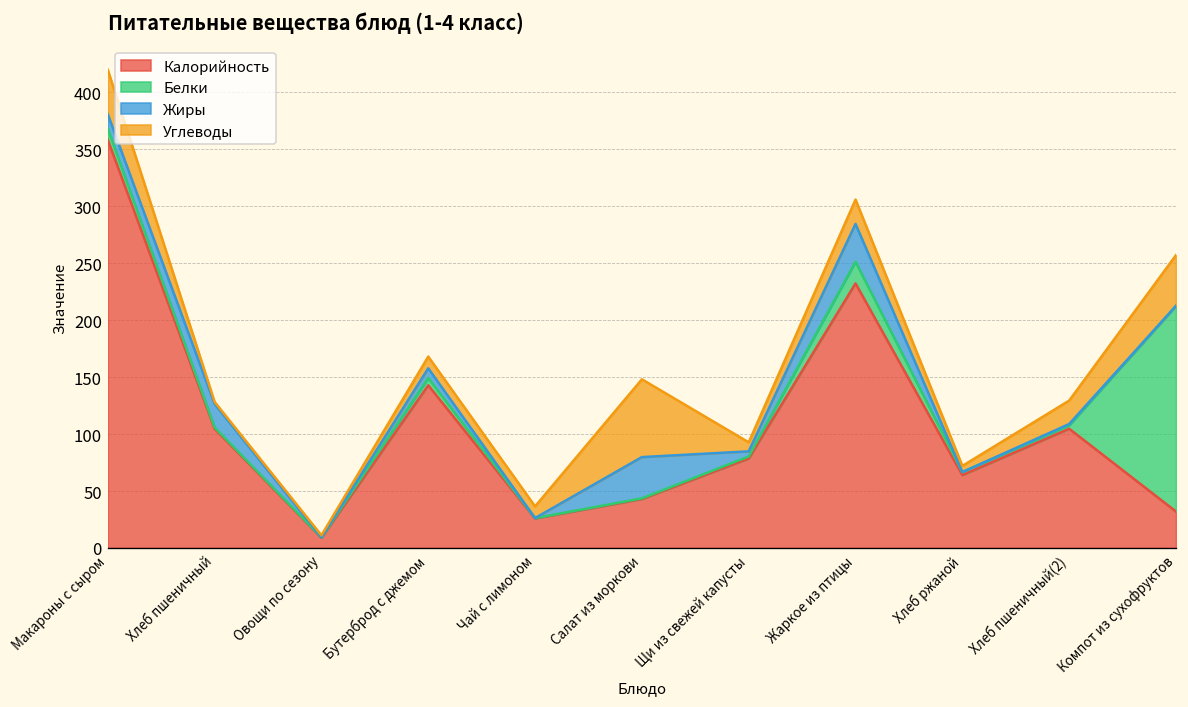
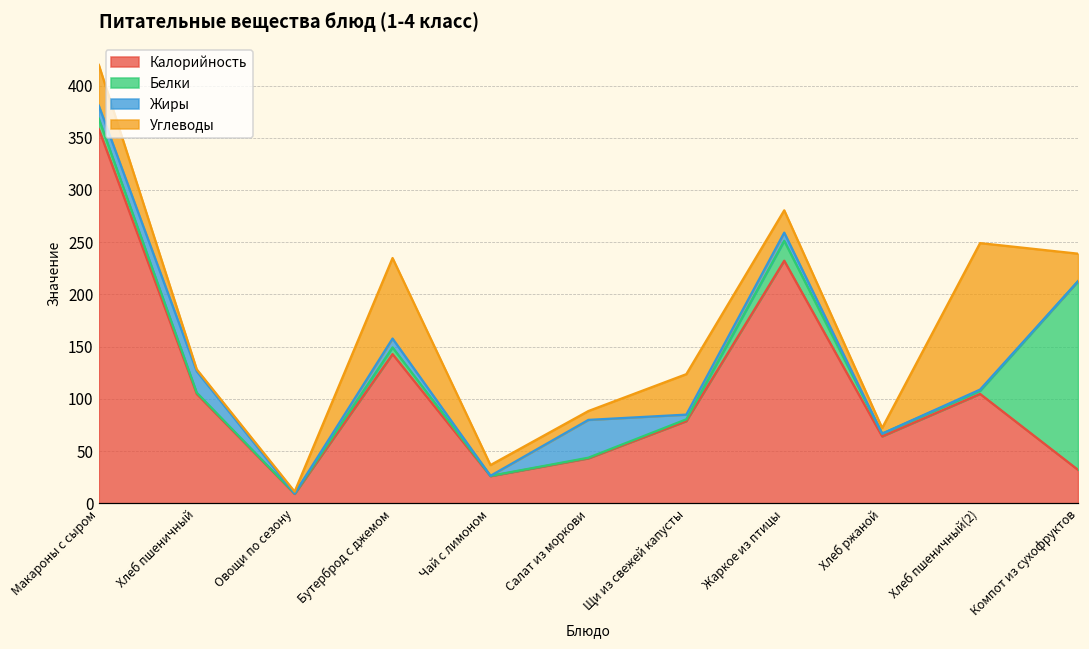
Углеводы, Бутерброд с джемом: 10 -> 80
Углеводы, Салат из моркови: 70 -> 10
Углеводы, Щи из свежей капусты: 10 -> 40
Жиры, Жаркое из птицы: 30 -> 10
Углеводы, Хлеб пшеничный(2): 20 -> 140
Углеводы, Компот из сухофруктов: 40 -> 30
